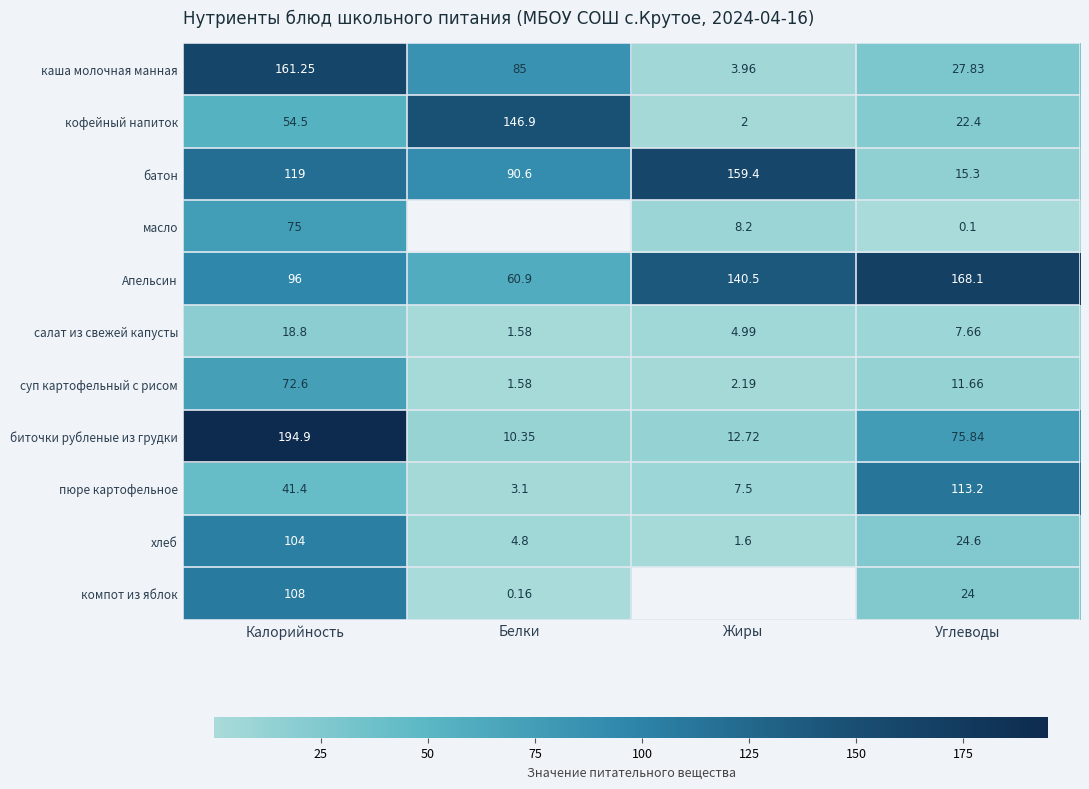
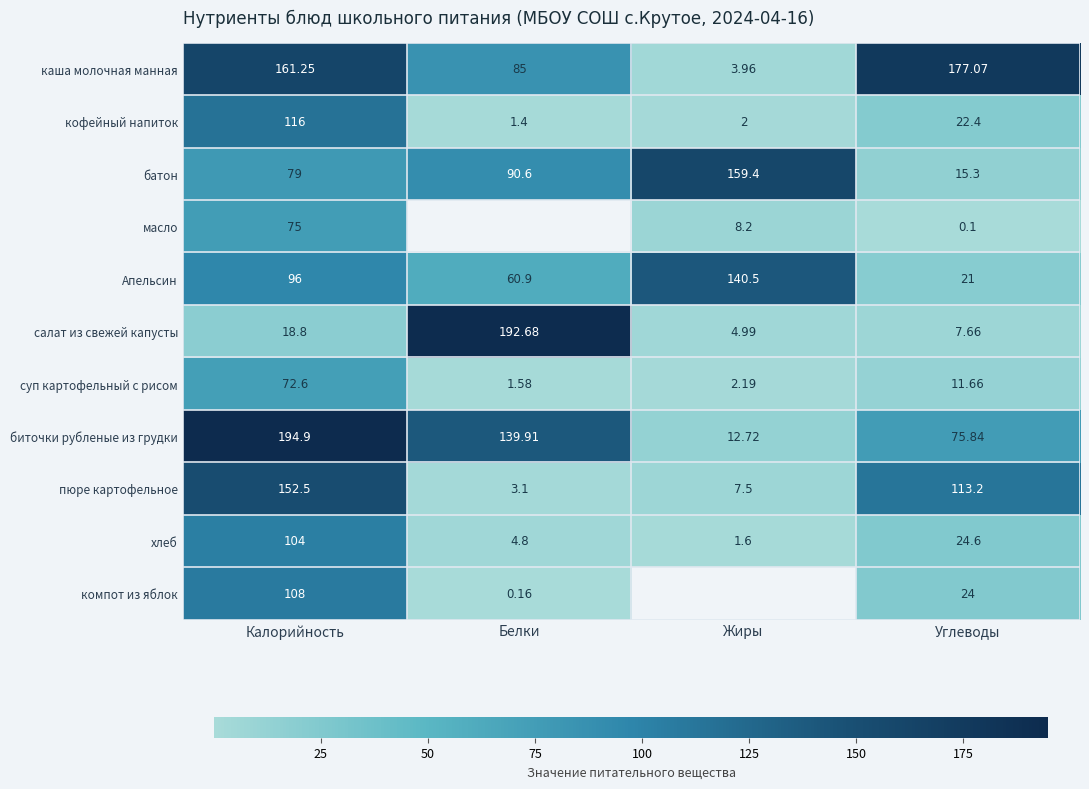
каша молочная манная, Углеводы: 27.83 -> 177.07
кофейный напиток, Калорийность: 54.5 -> 116
кофейный напиток, Белки: 146.9 -> 1.4
батон, Калорийность: 119 -> 79
Апельсин, Углеводы: 168.1 -> 21
салат из свежей капусты, Белки: 1.58 -> 192.68
биточки рубленые из грудки, Белки: 10.35 -> 139.91
пюре картофельное, Калорийность: 41.4 -> 152.5
